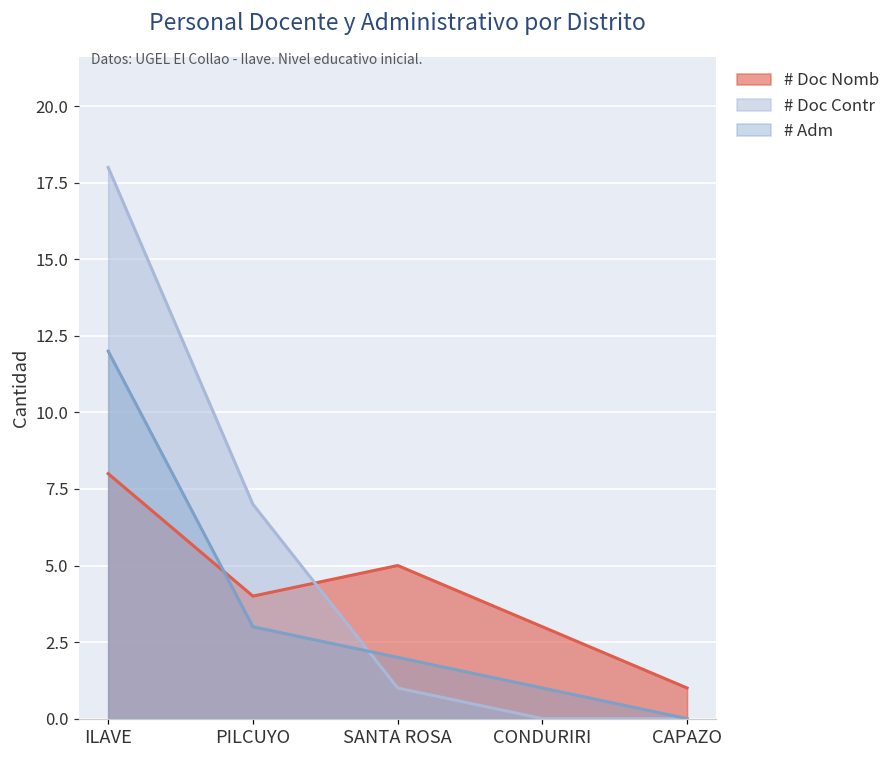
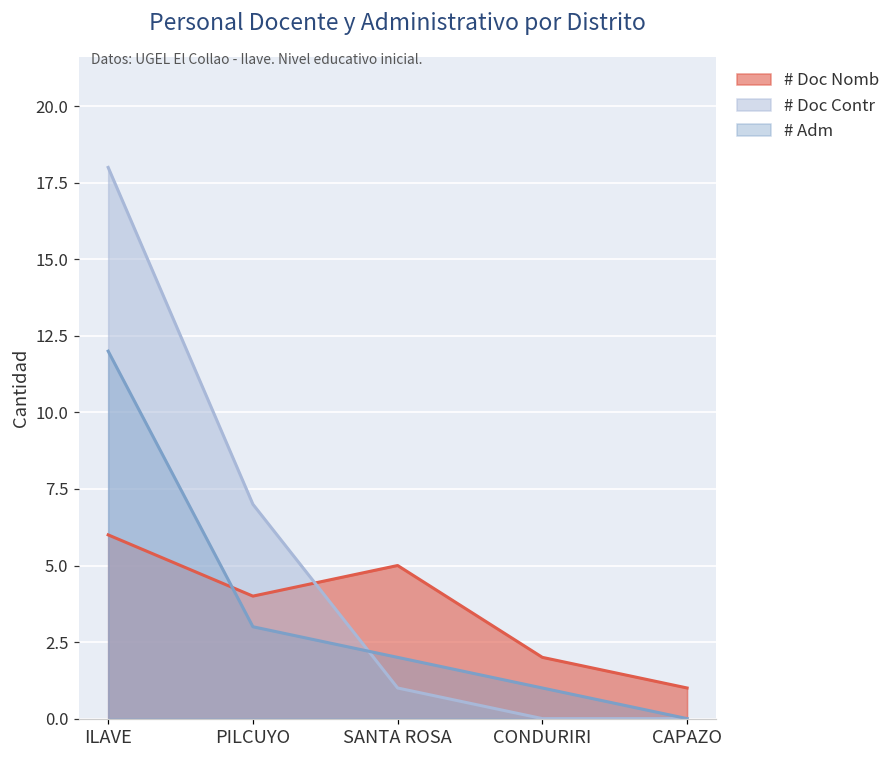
# Doc Nomb, ILAVE: 8 -> 6
# Doc Nomb, CONDURIRI: 3 -> 2
